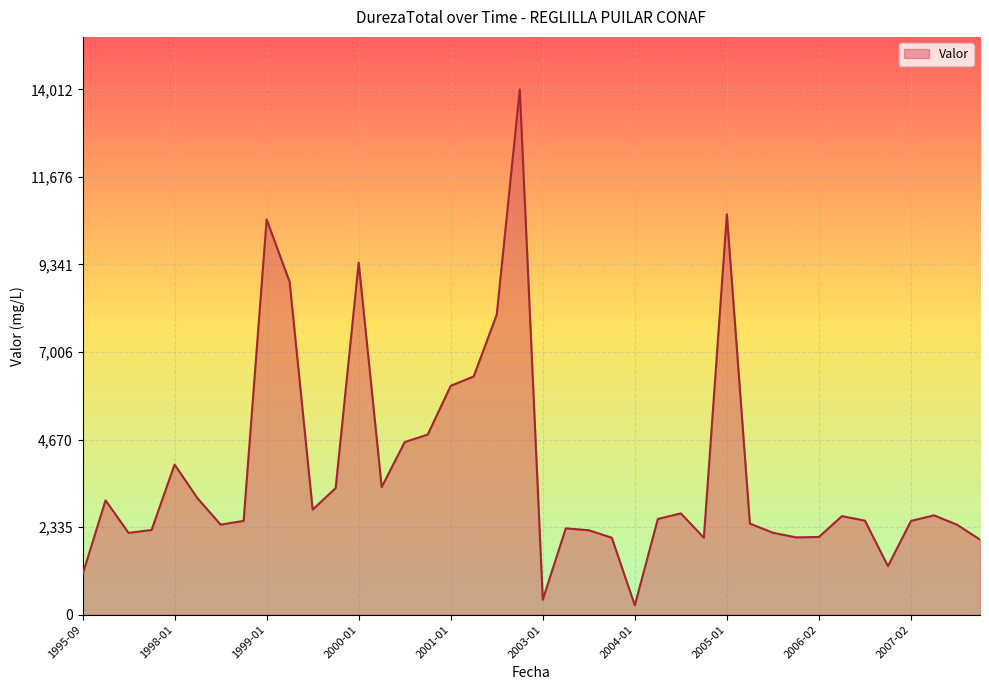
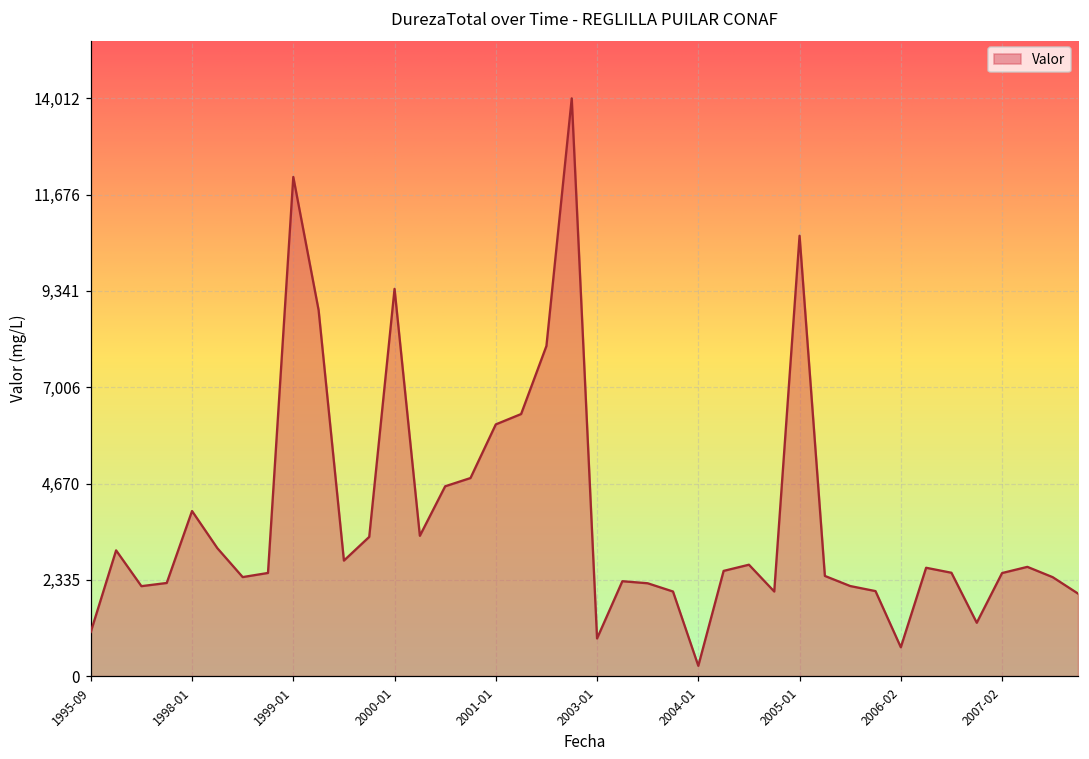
1999-01: 10,500 -> 12,100
2003-01: 400 -> 900
2006-02: 2,100 -> 700
